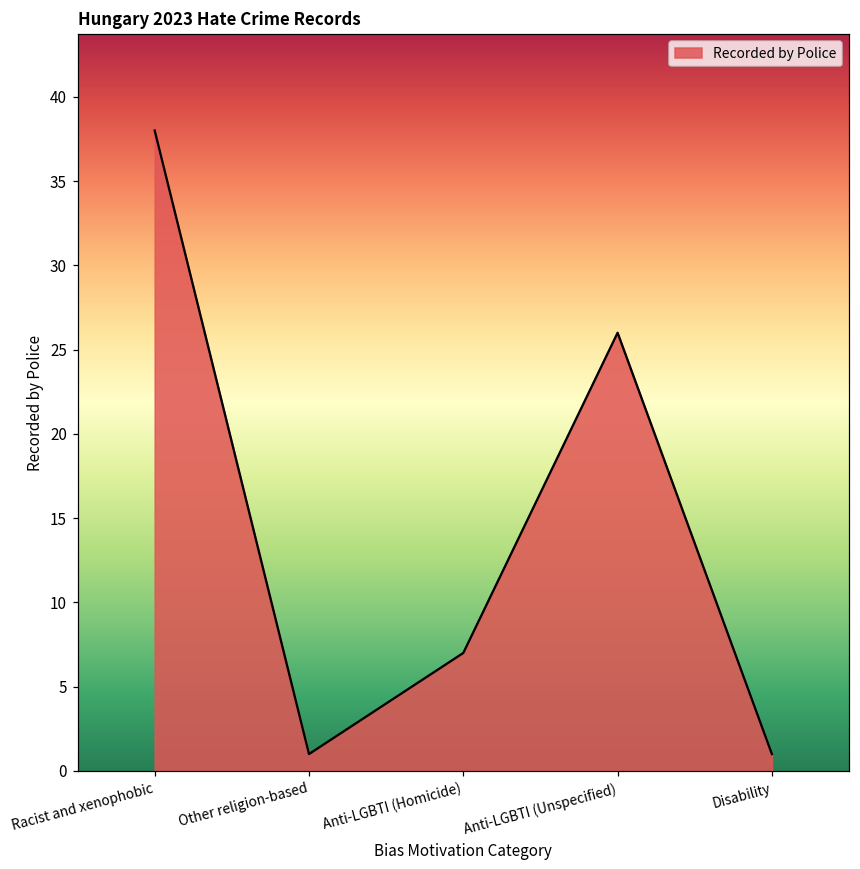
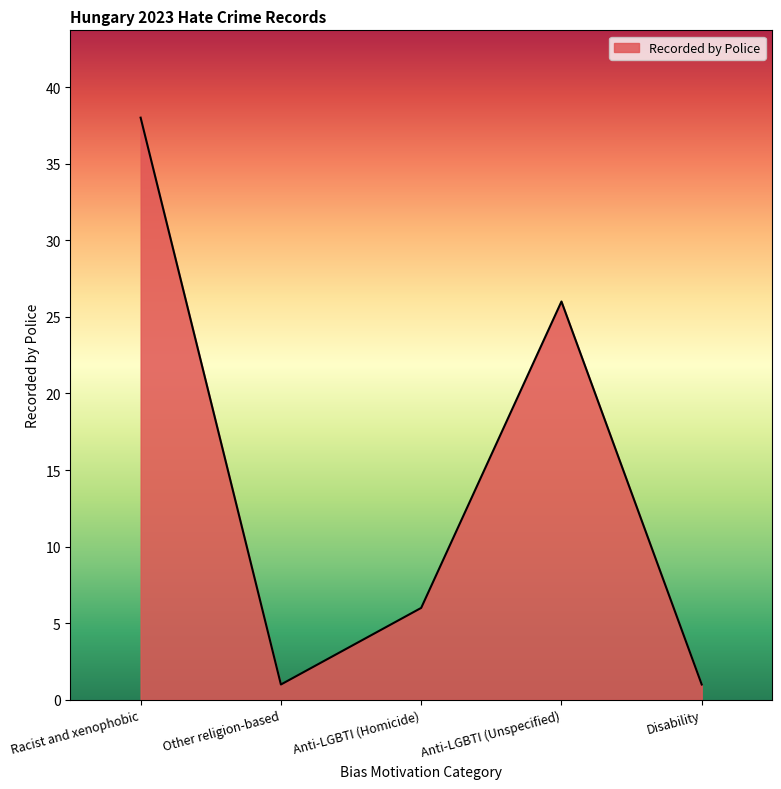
Anti-LGBTI (Homicide): 7 -> 6
